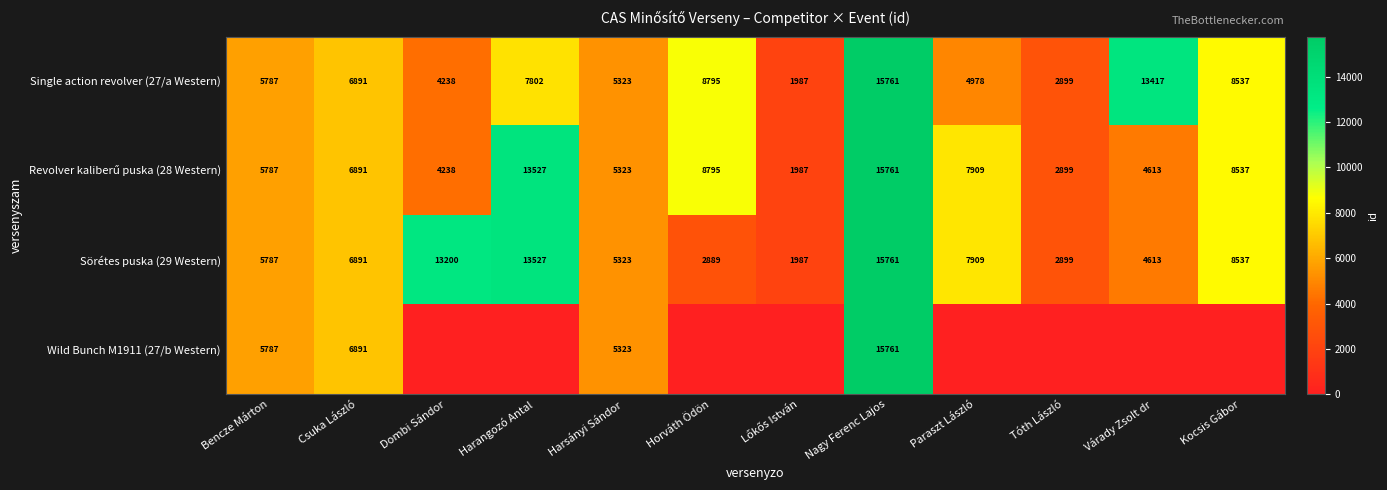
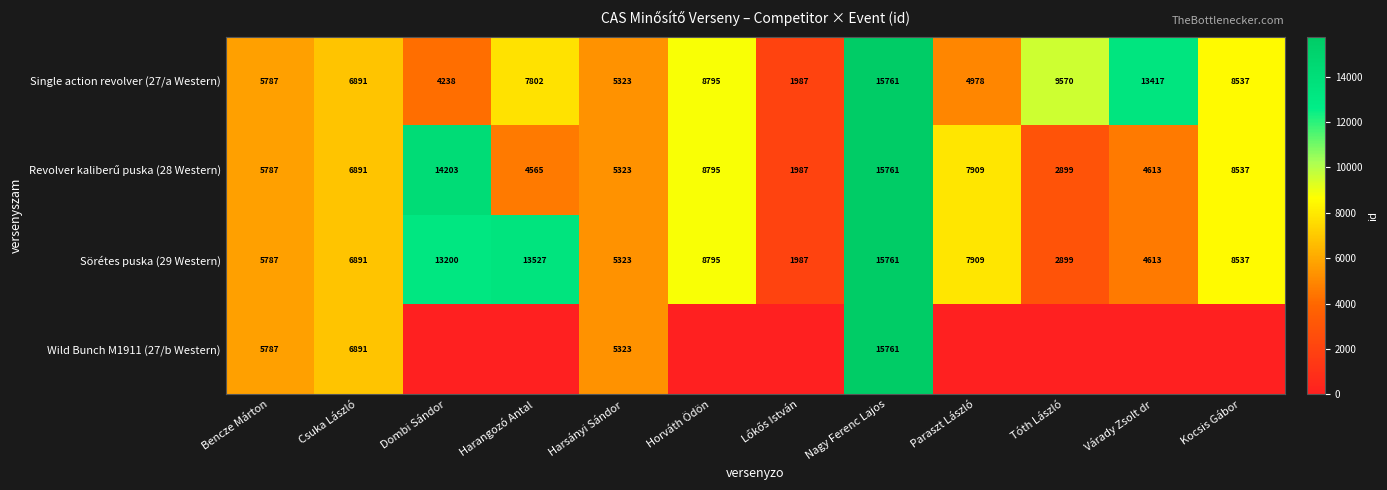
Single action revolver (27/a Western), Tóth László: 2899 -> 9570
Revolver kaliberű puska (28 Western), Dombi Sándor: 4238 -> 14203
Revolver kaliberű puska (28 Western), Harangozó Antal: 13527 -> 4565
Sörétes puska (29 Western), Horváth Ödön: 2889 -> 8795
